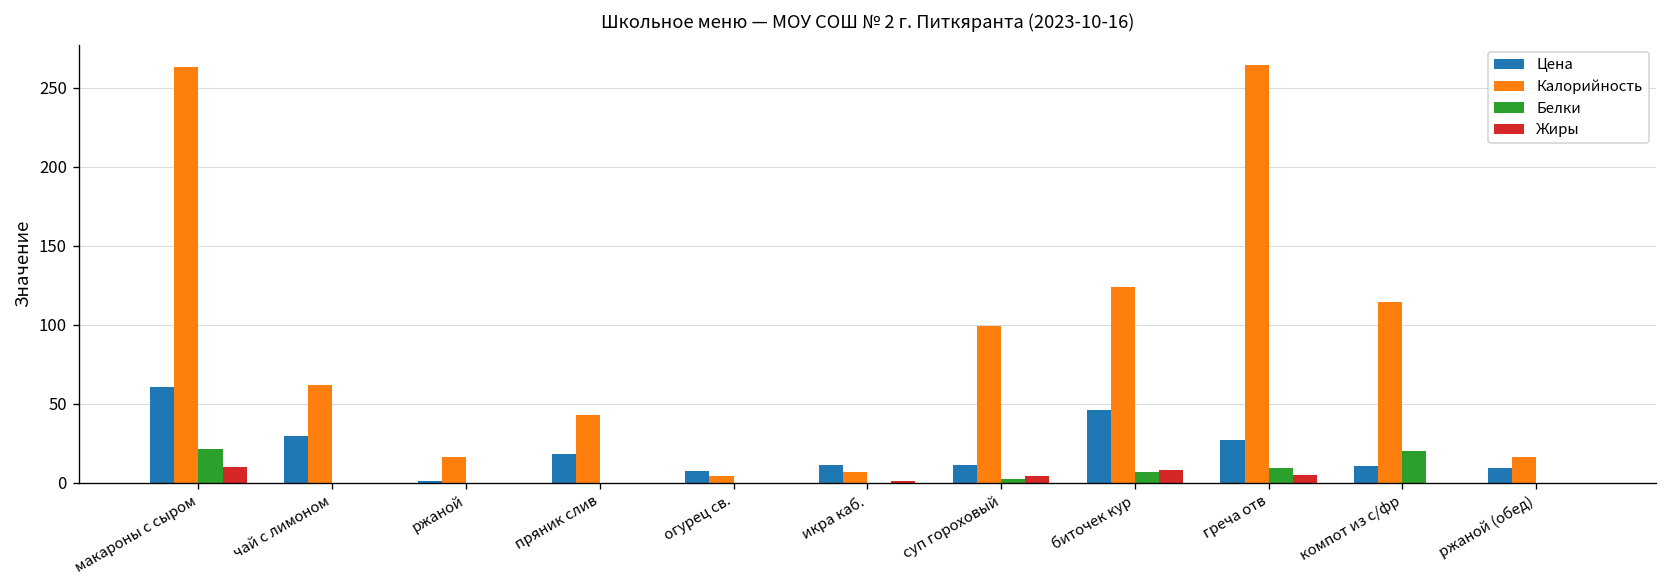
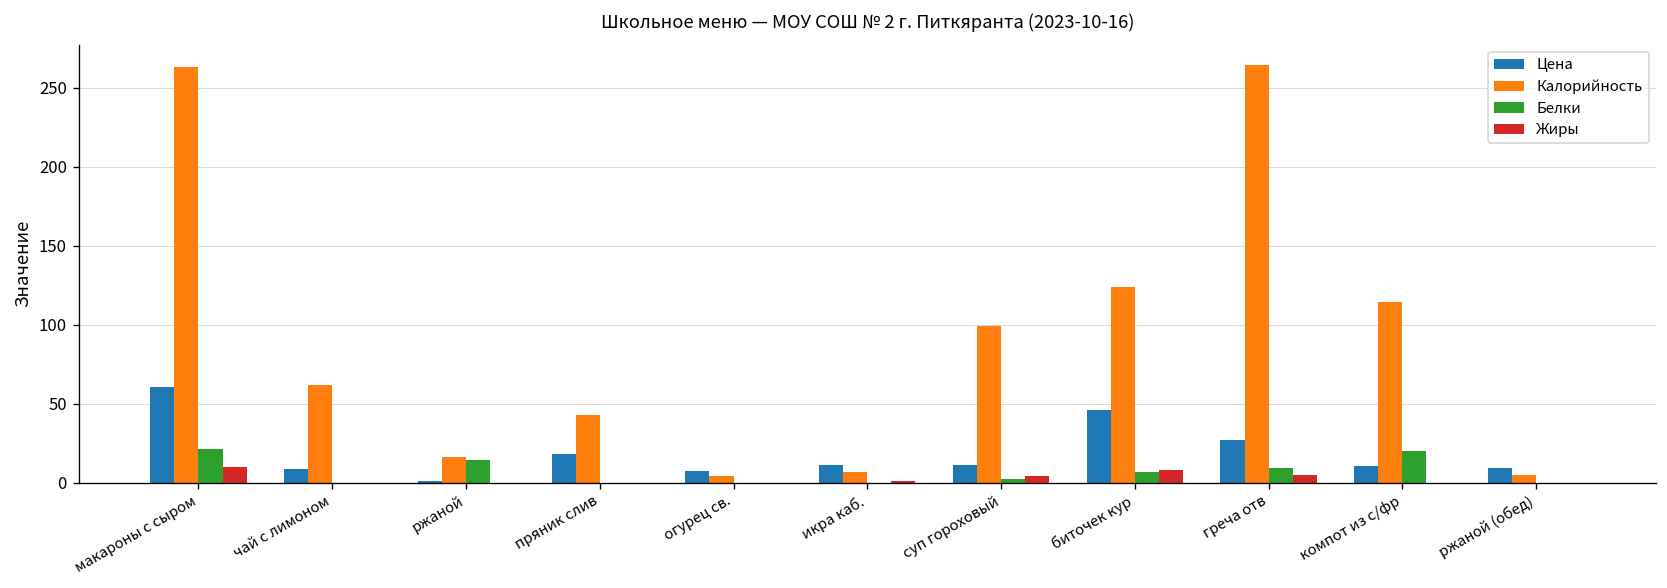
Цена, чай с лимоном: 30 -> 8
Белки, ржаной: 0 -> 14
Калорийность, ржаной (обед): 16 -> 5
